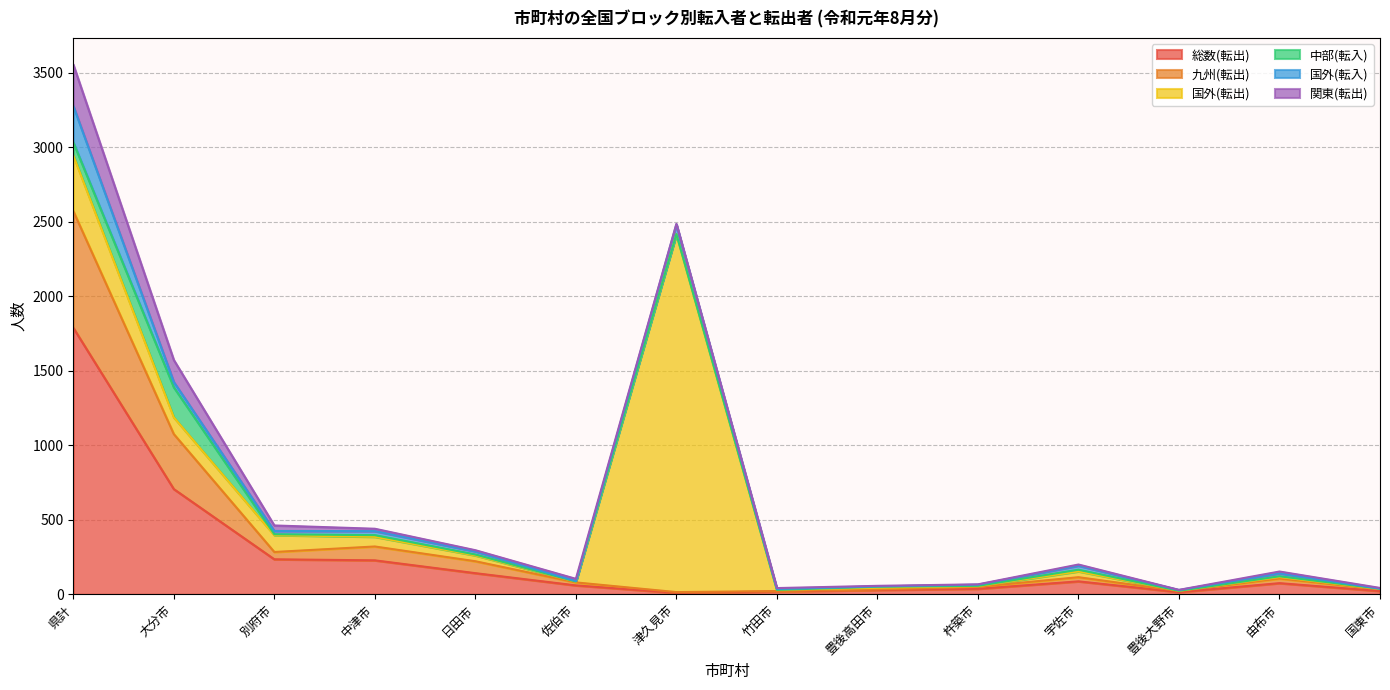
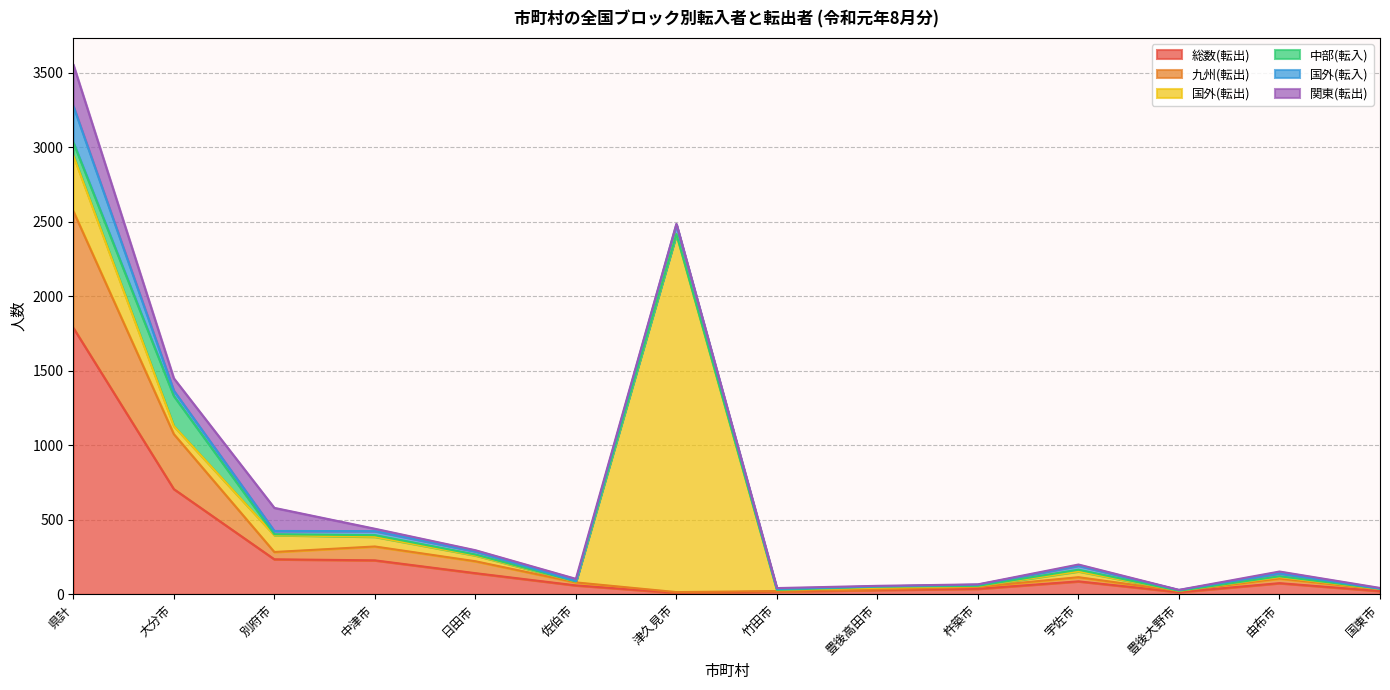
国外(転出), 大分市: 110 -> 50
関東(転出), 大分市: 150 -> 80
関東(転出), 別府市: 40 -> 160
